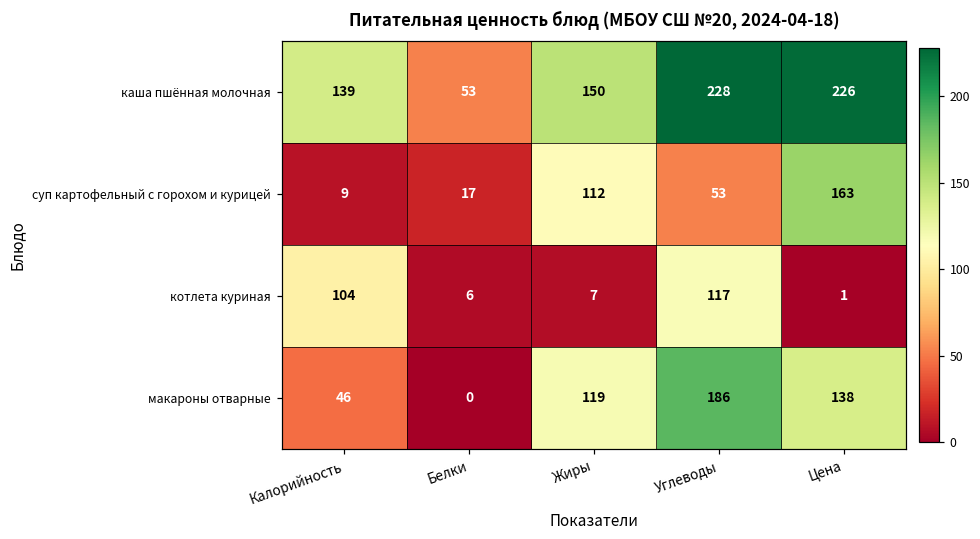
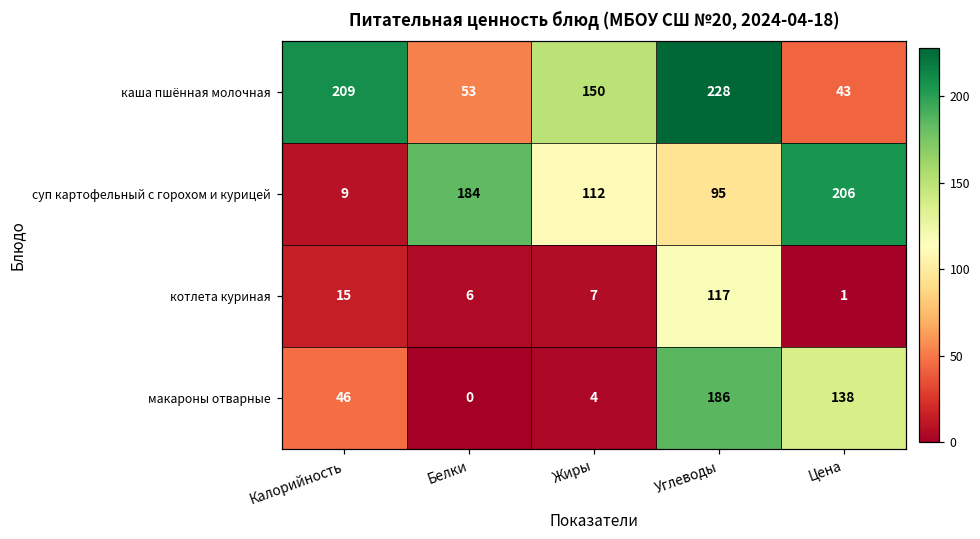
каша пшённая молочная, Калорийность: 139 -> 209
каша пшённая молочная, Цена: 226 -> 43
суп картофельный с горохом и курицей, Белки: 17 -> 184
суп картофельный с горохом и курицей, Углеводы: 53 -> 95
суп картофельный с горохом и курицей, Цена: 163 -> 206
котлета куриная, Калорийность: 104 -> 15
макароны отварные, Жиры: 119 -> 4
